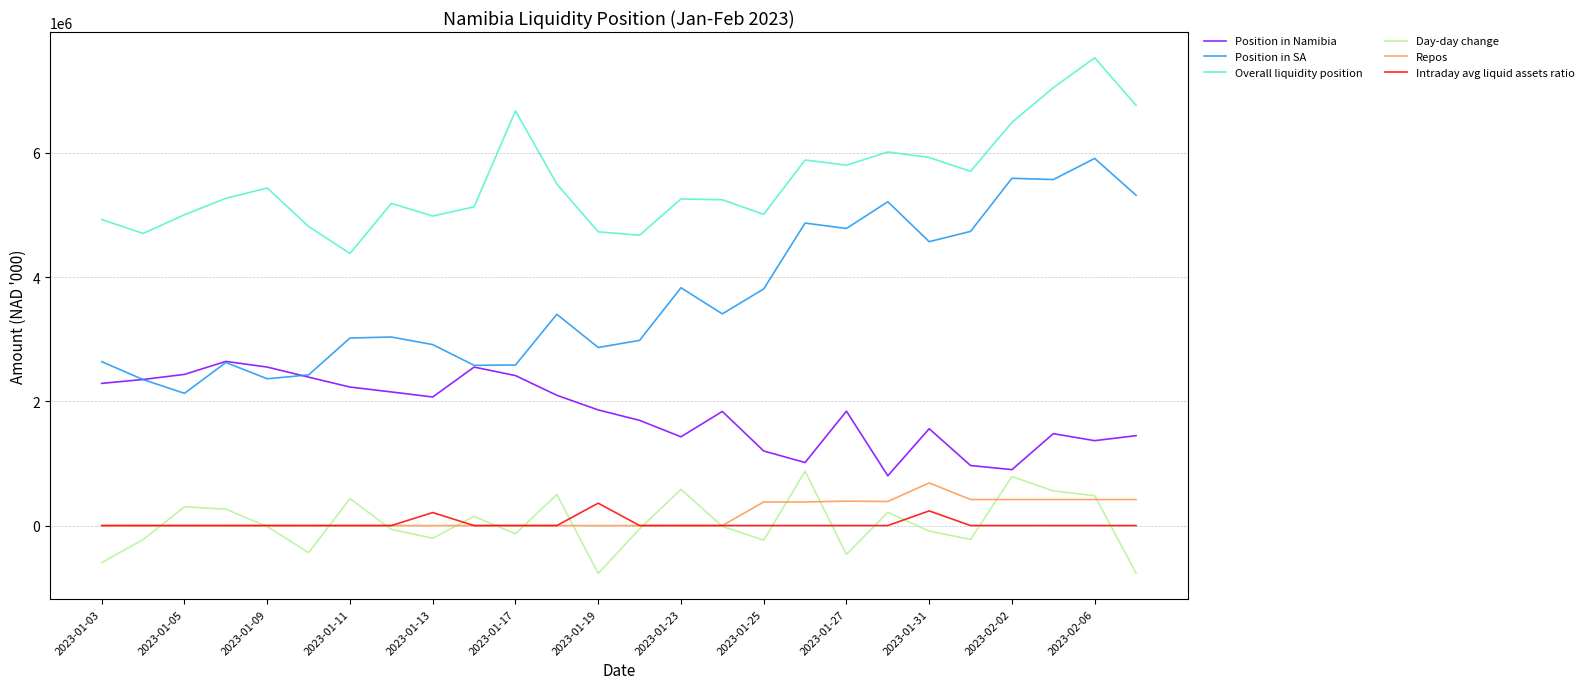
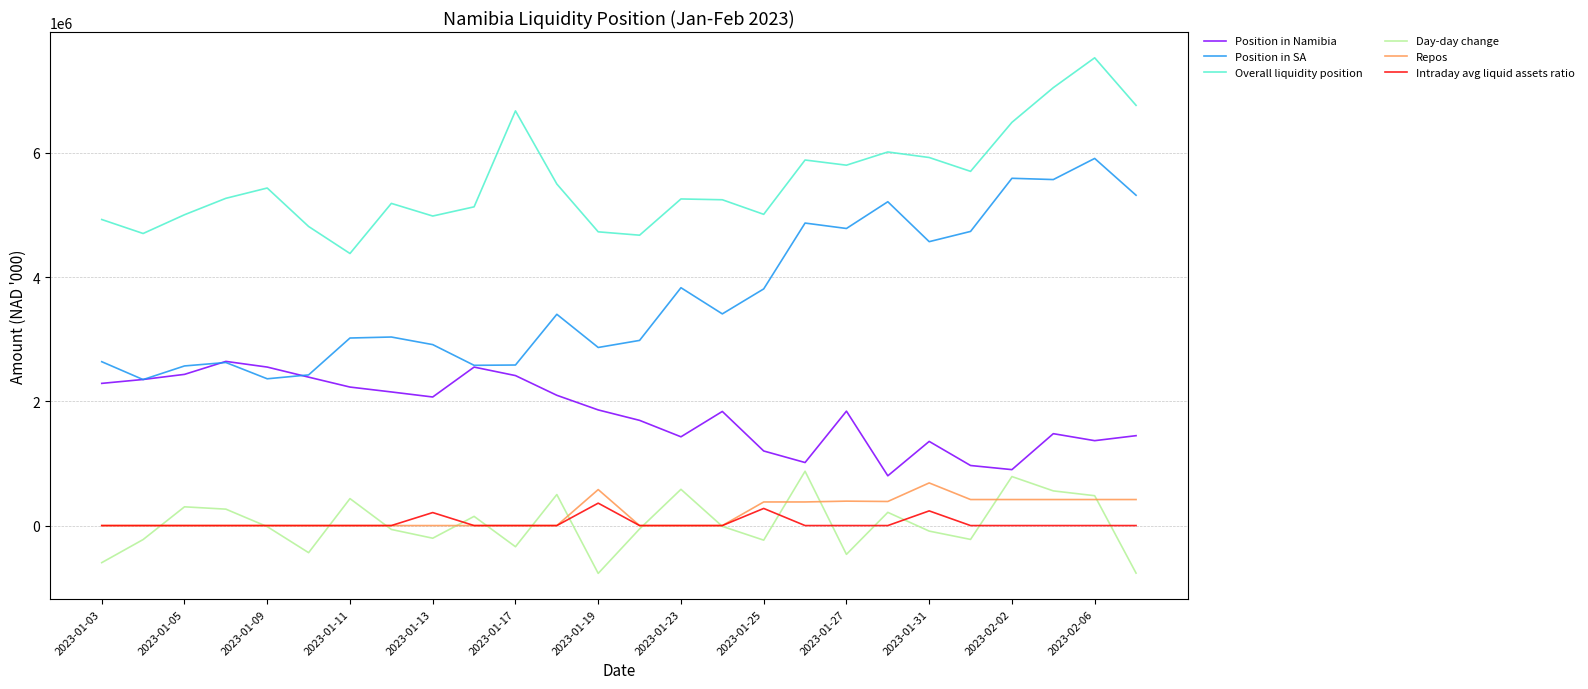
Position in SA, 2023-01-05: 2100000 -> 2600000
Day-day change, 2023-01-17: -100000 -> -300000
Repos, 2023-01-19: 0 -> 600000
Intraday avg liquid assets ratio, 2023-01-25: 0 -> 300000
Position in Namibia, 2023-01-31: 1600000 -> 1400000
